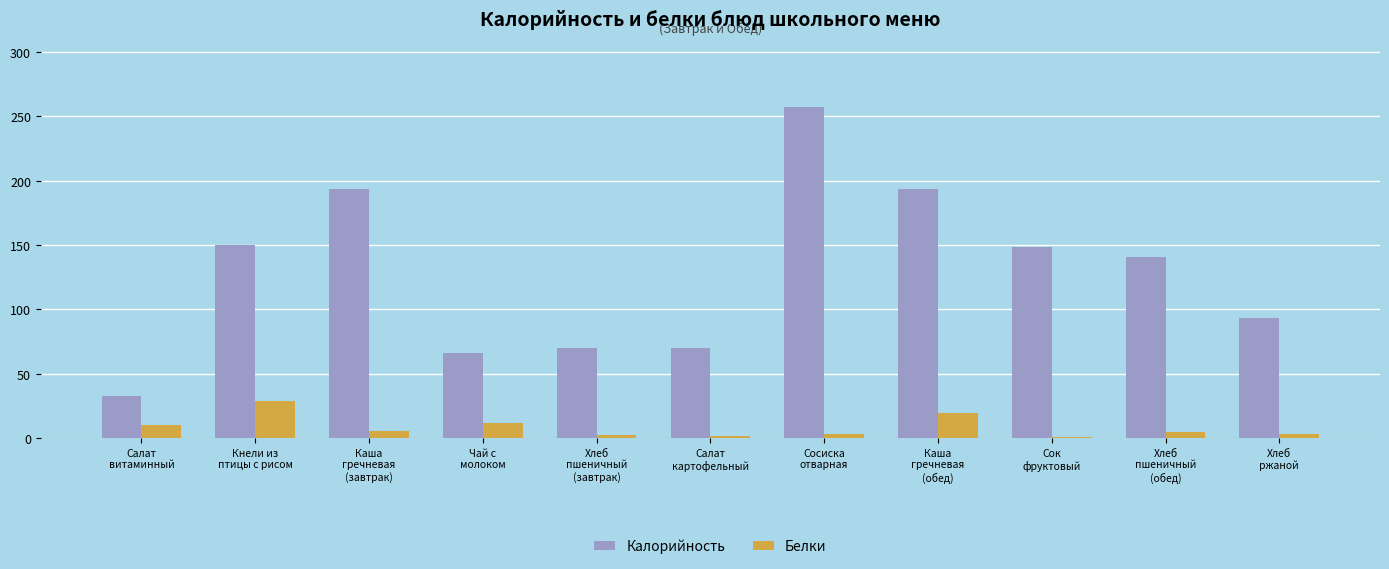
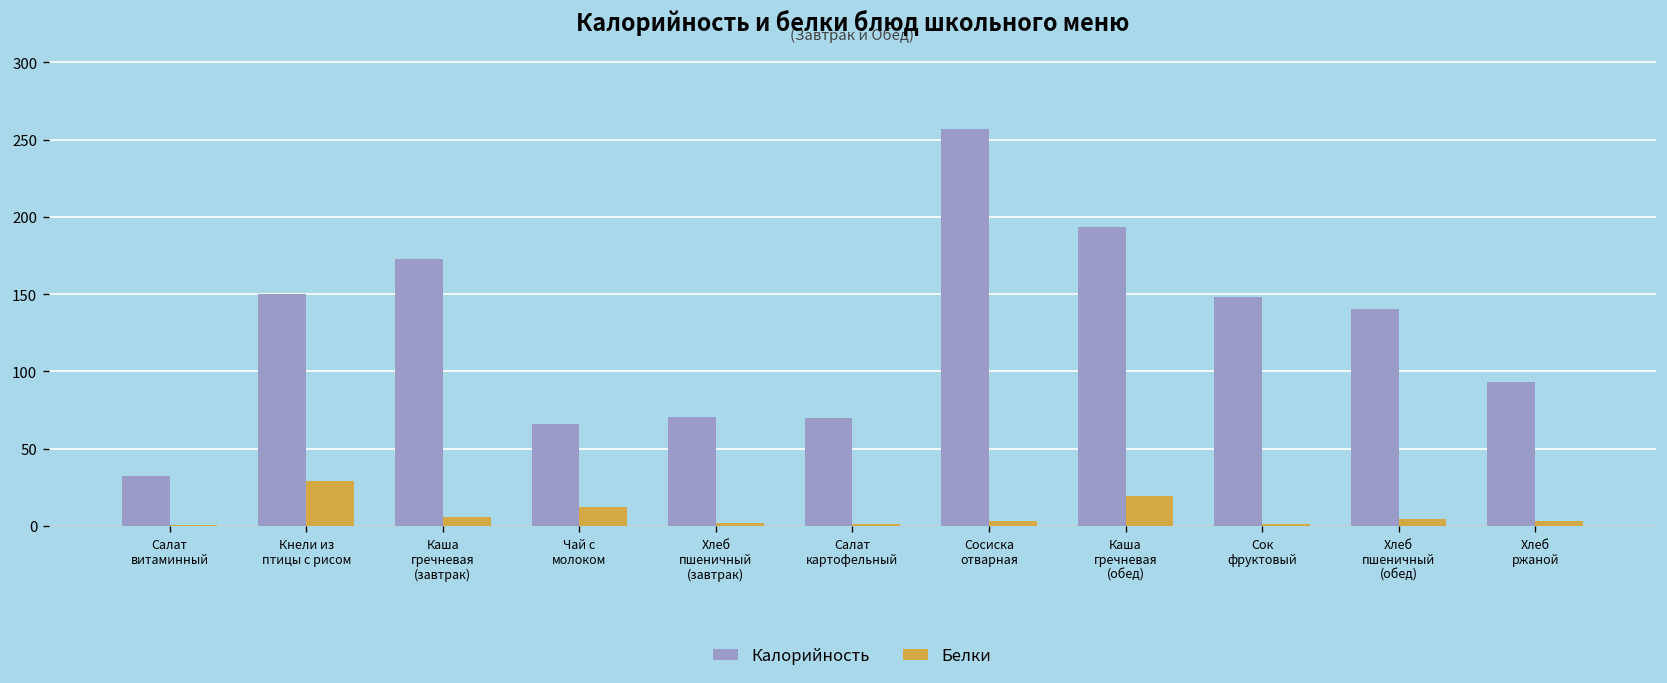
Белки, Салат витаминный: 10 -> 1
Калорийность, Каша гречневая (завтрак): 193 -> 173
